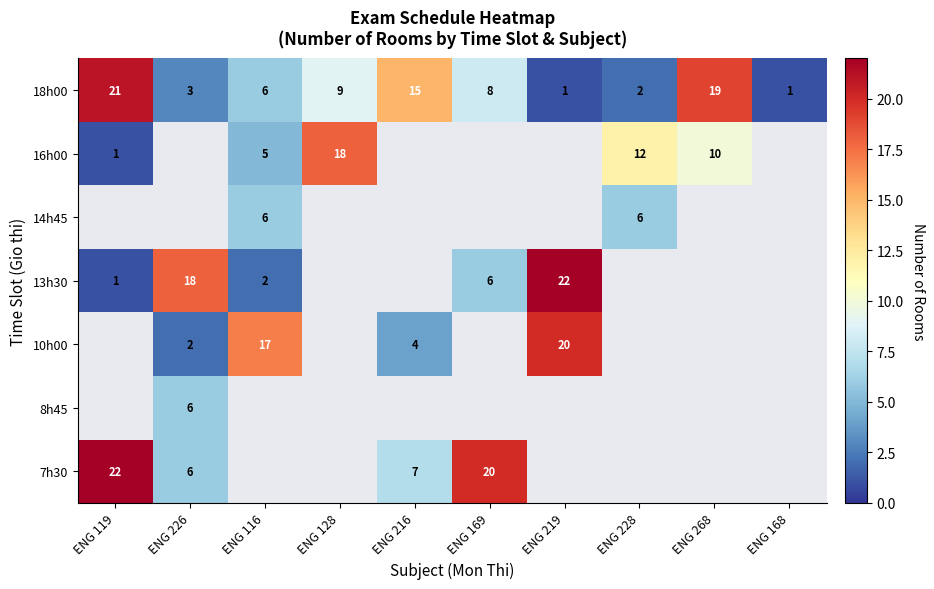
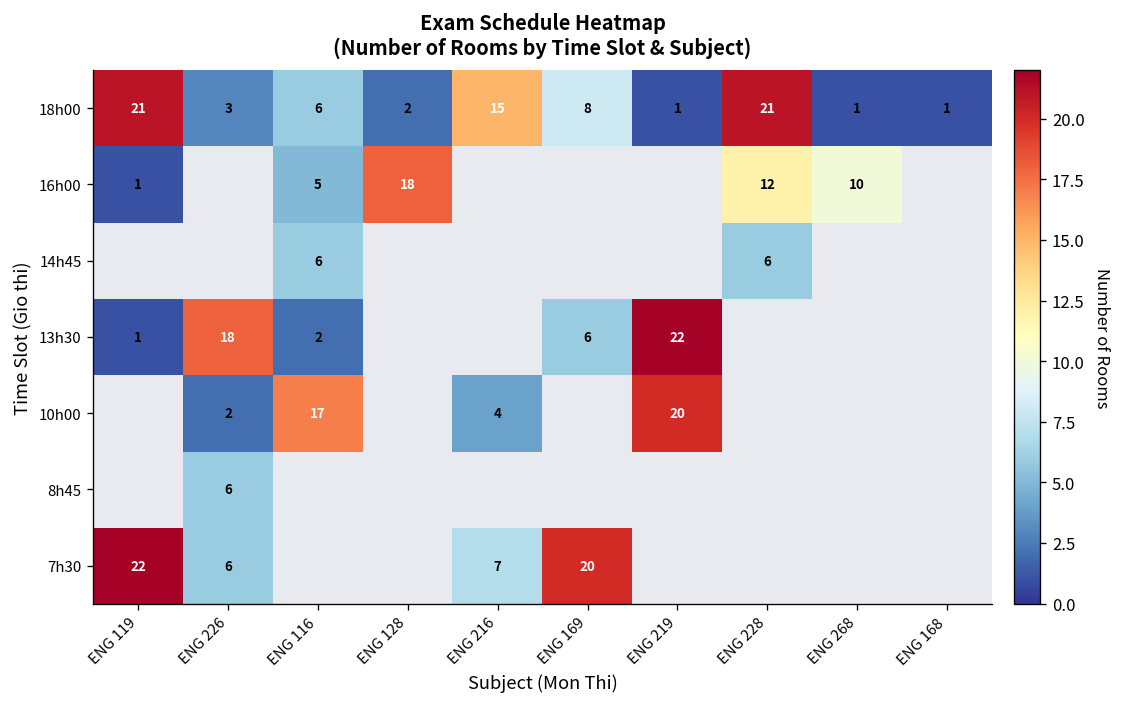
18h00, ENG 128: 9 -> 2
18h00, ENG 228: 2 -> 21
18h00, ENG 268: 19 -> 1
